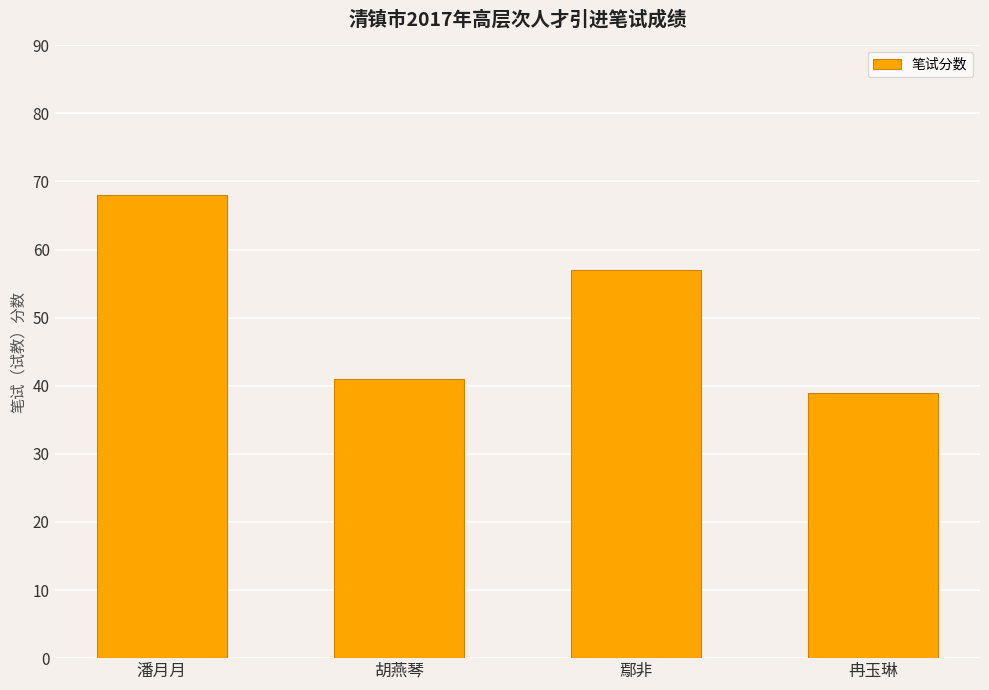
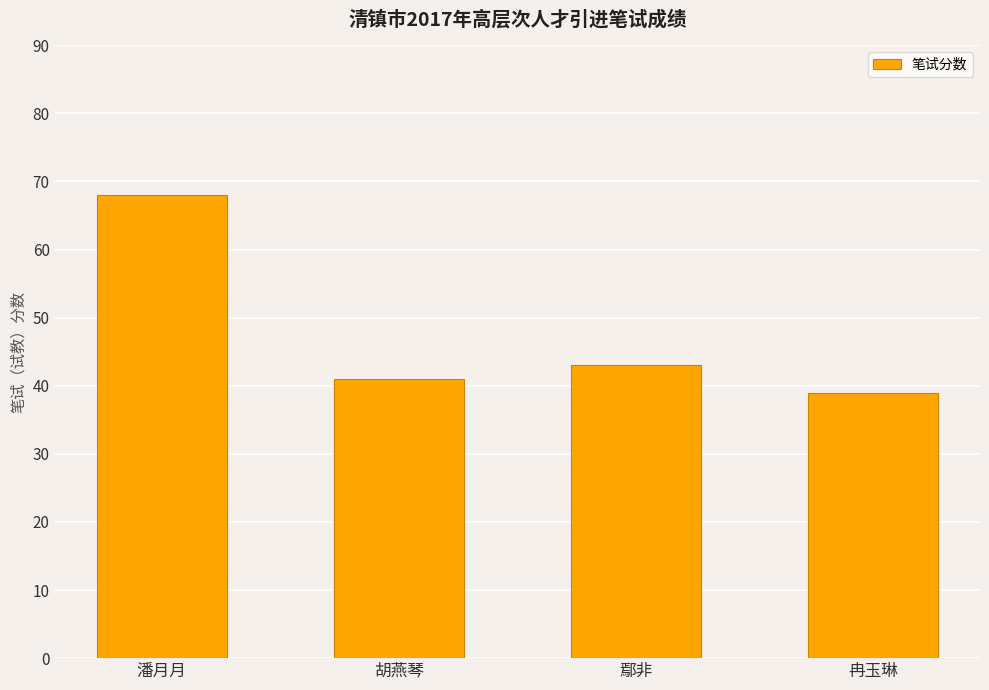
鄢非: 57 -> 43
